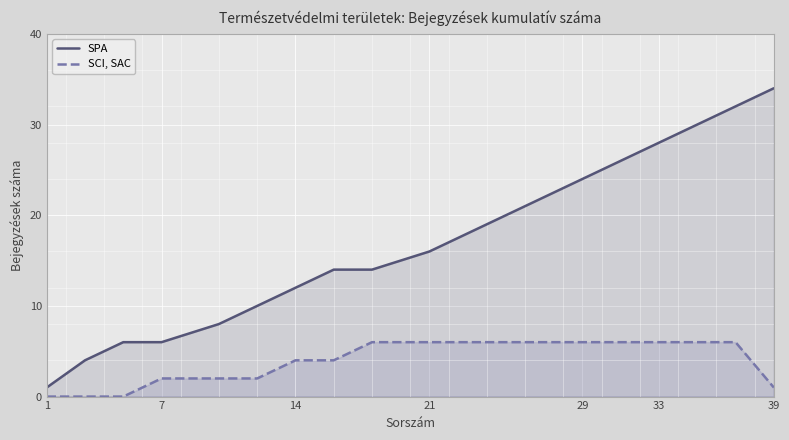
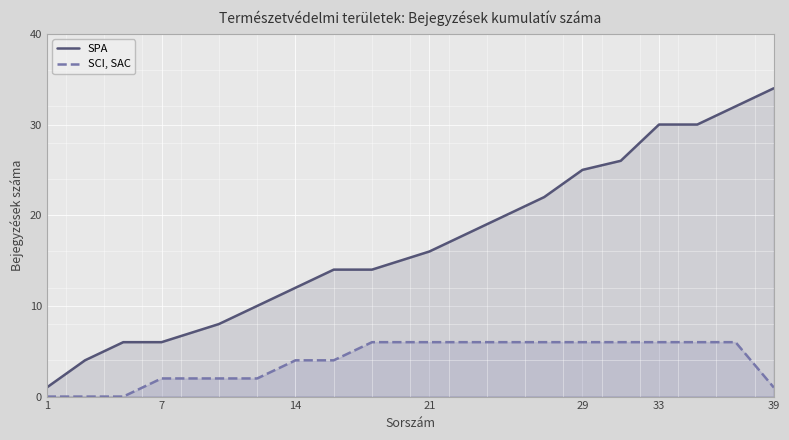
SPA, 29: 24 -> 25
SPA, 33: 28 -> 30
